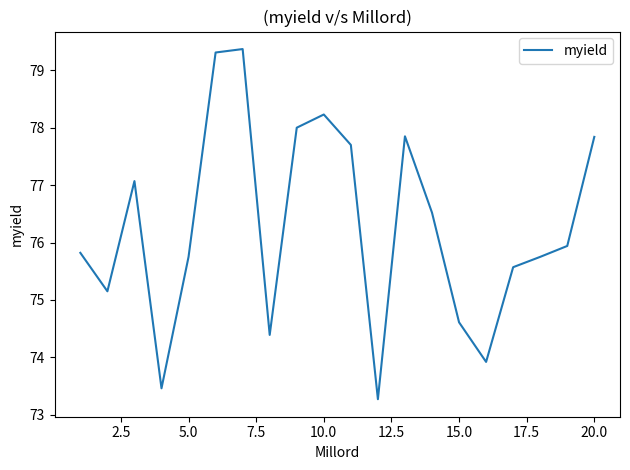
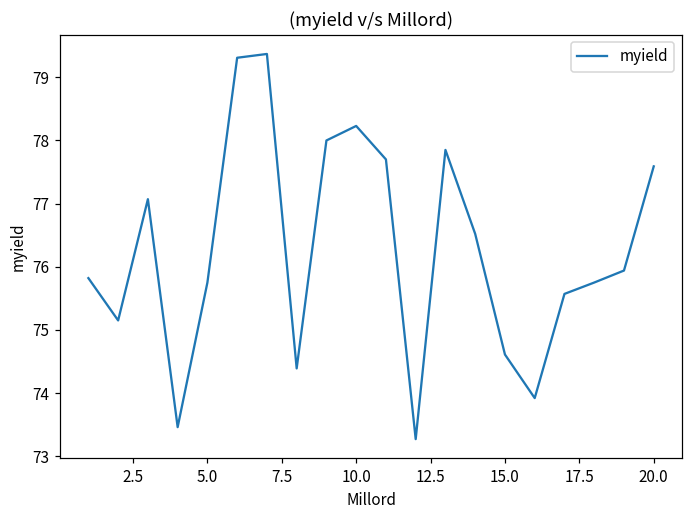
20.0: 77.8 -> 77.6
